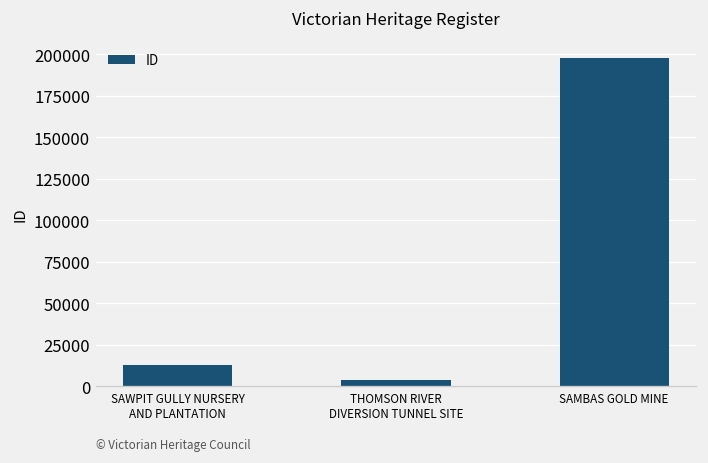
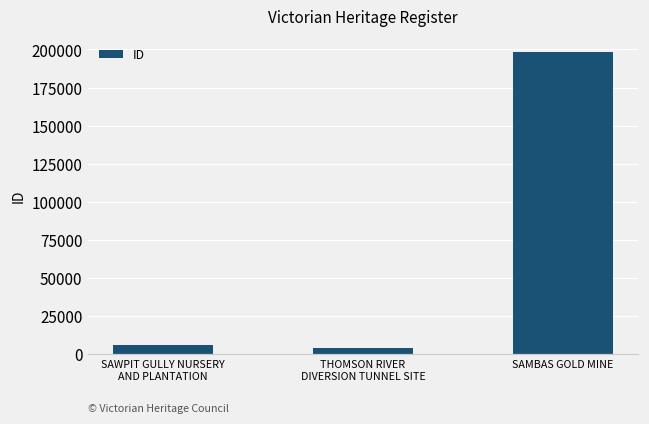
SAWPIT GULLY NURSERY AND PLANTATION: 13000 -> 6000
